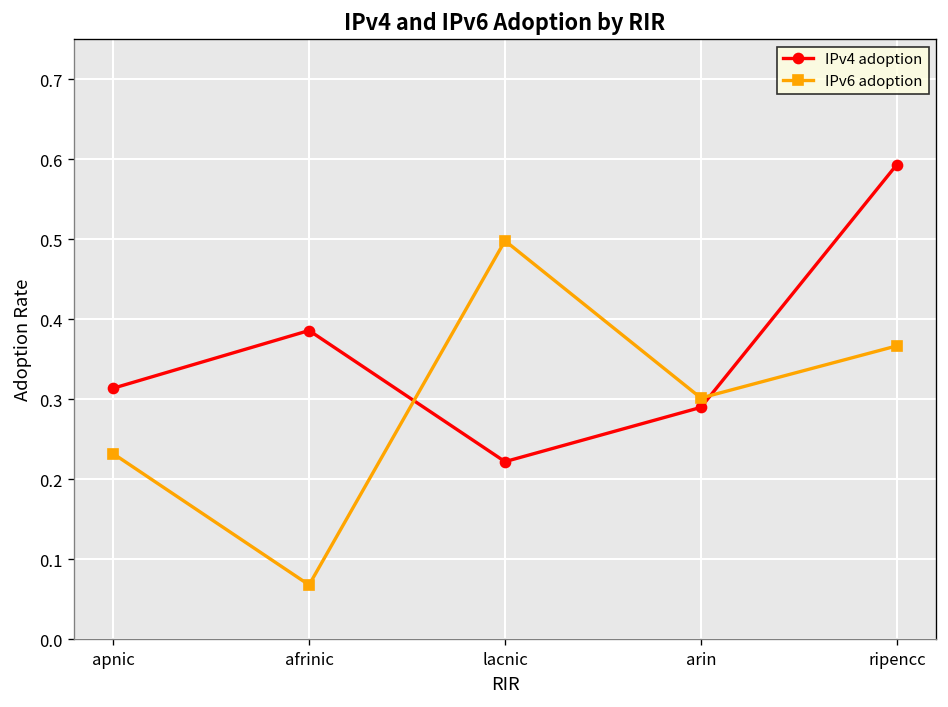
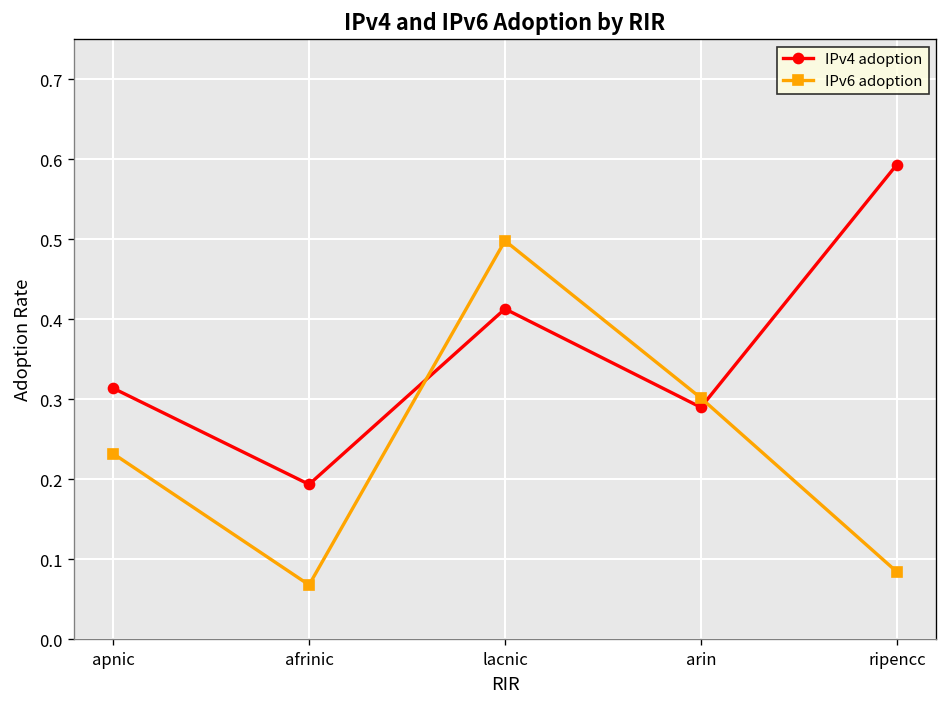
IPv4 adoption, afrinic: 0.39 -> 0.19
IPv4 adoption, lacnic: 0.22 -> 0.41
IPv6 adoption, ripencc: 0.37 -> 0.08
